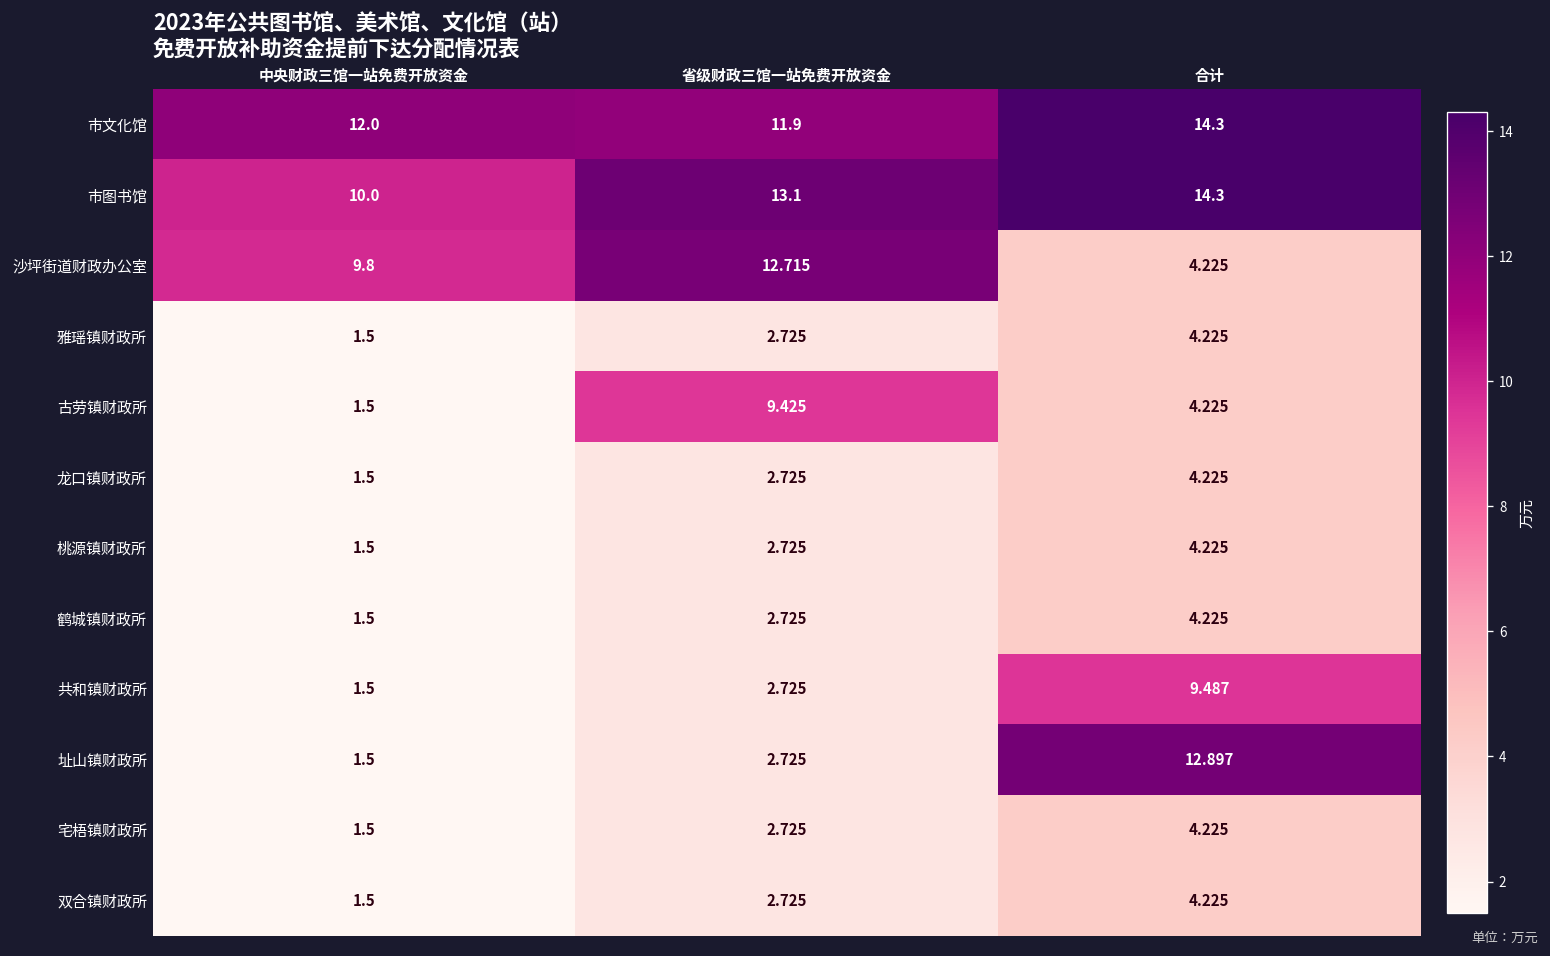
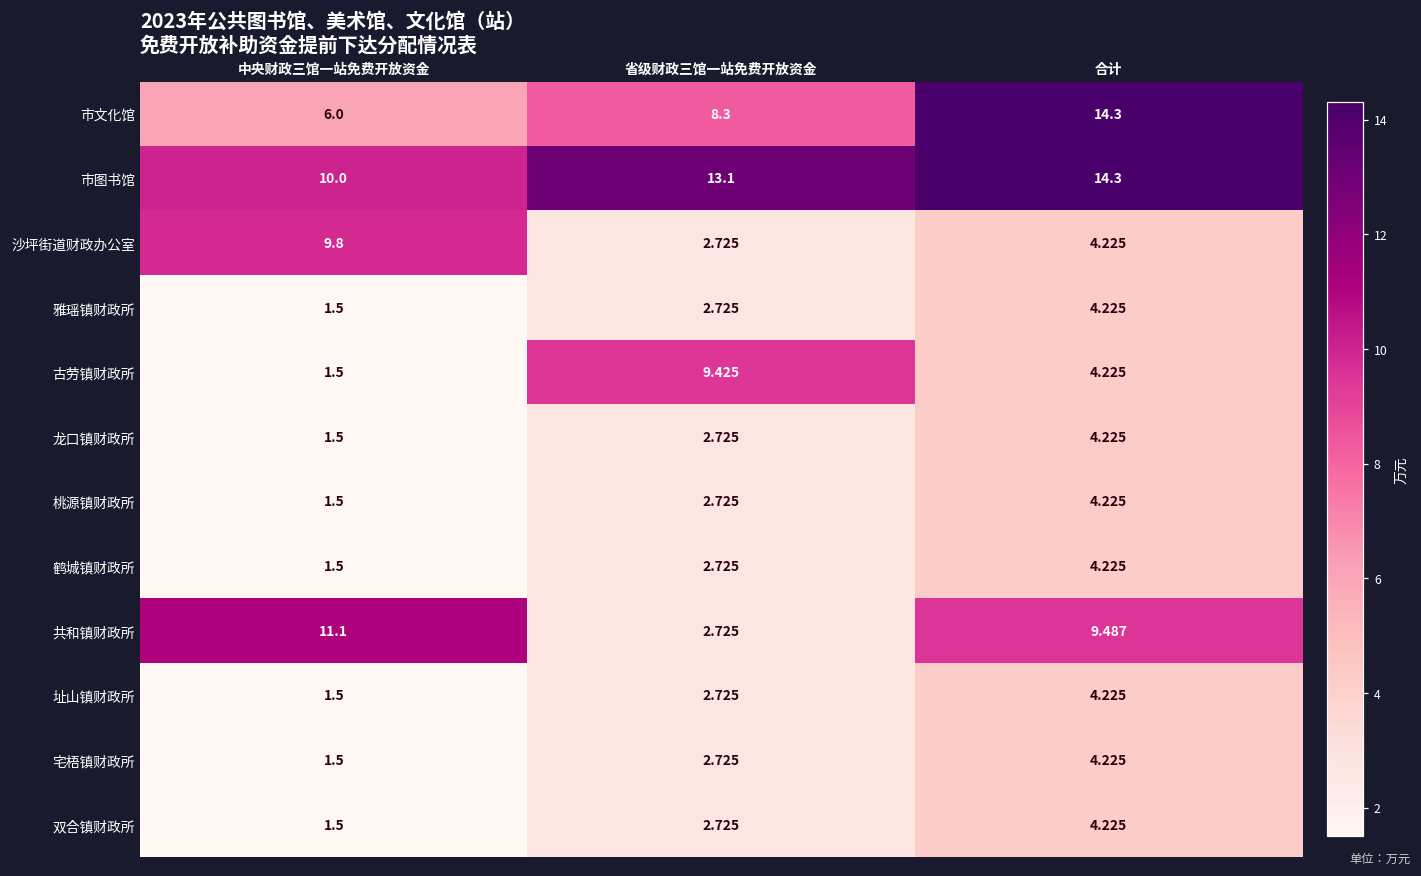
市文化馆, 中央财政三馆一站免费开放资金: 12.0 -> 6.0
市文化馆, 省级财政三馆一站免费开放资金: 11.9 -> 8.3
沙坪街道财政办公室, 省级财政三馆一站免费开放资金: 12.715 -> 2.725
共和镇财政所, 中央财政三馆一站免费开放资金: 1.5 -> 11.1
址山镇财政所, 合计: 12.897 -> 4.225
